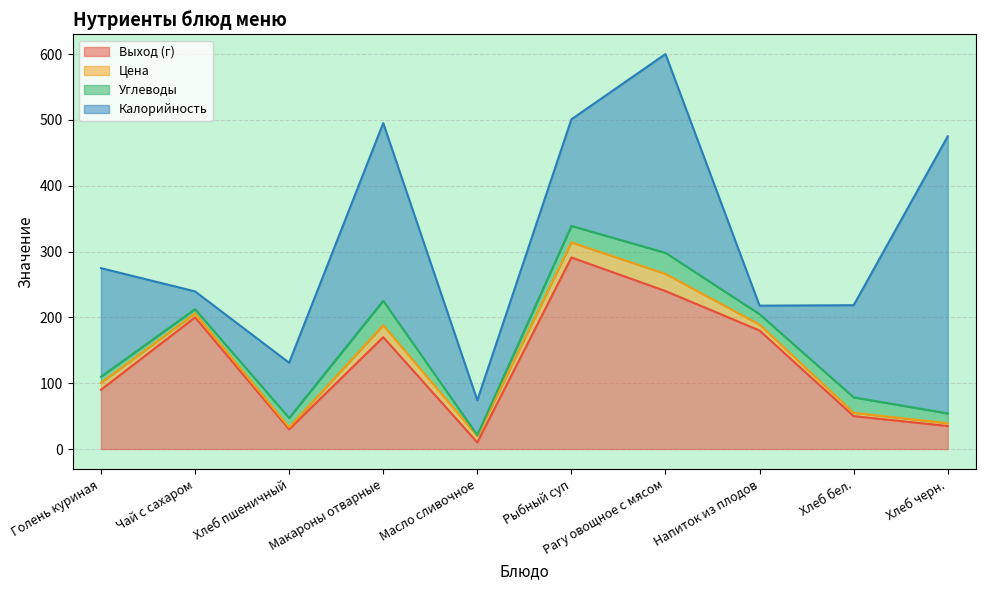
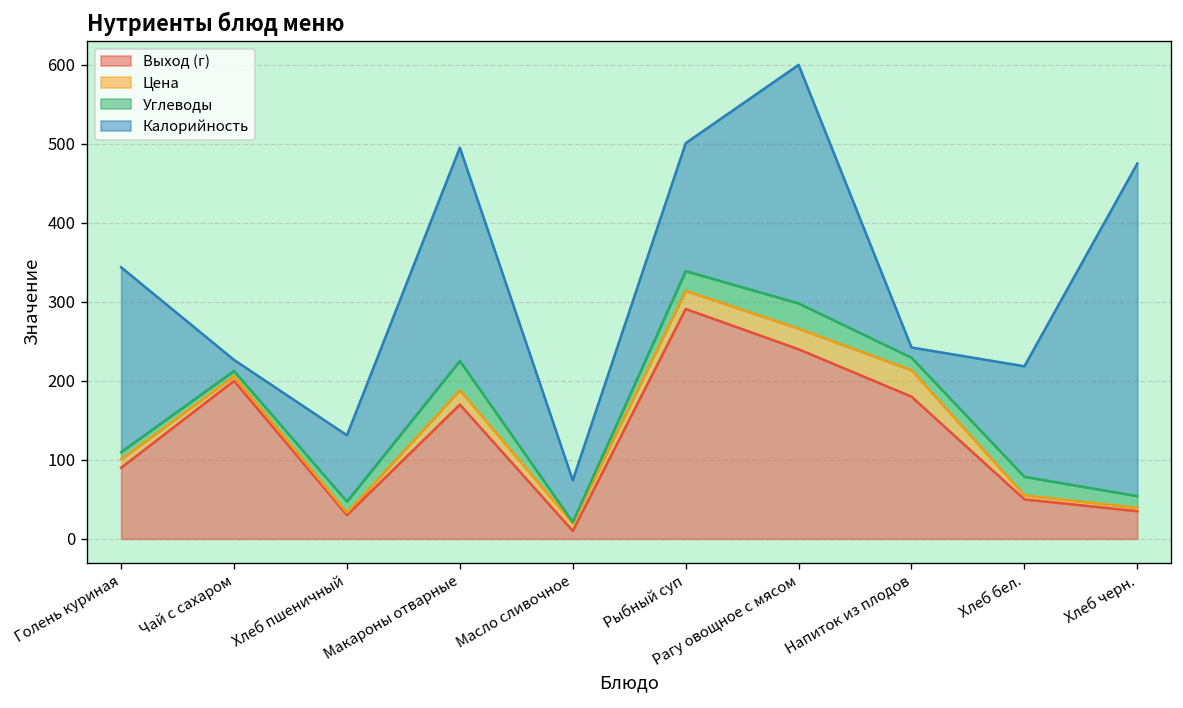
Калорийность, Голень куриная: 170 -> 230
Калорийность, Чай с сахаром: 30 -> 10
Цена, Напиток из плодов: 10 -> 30
